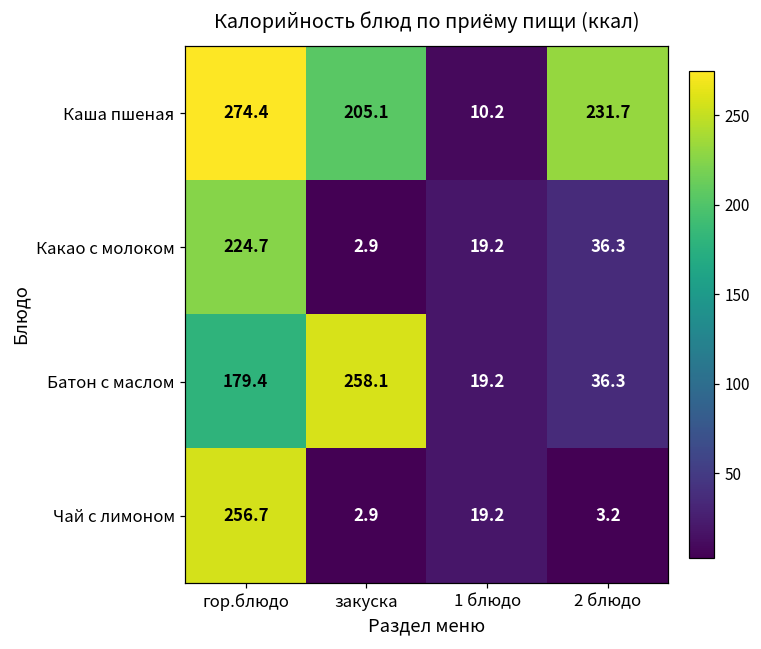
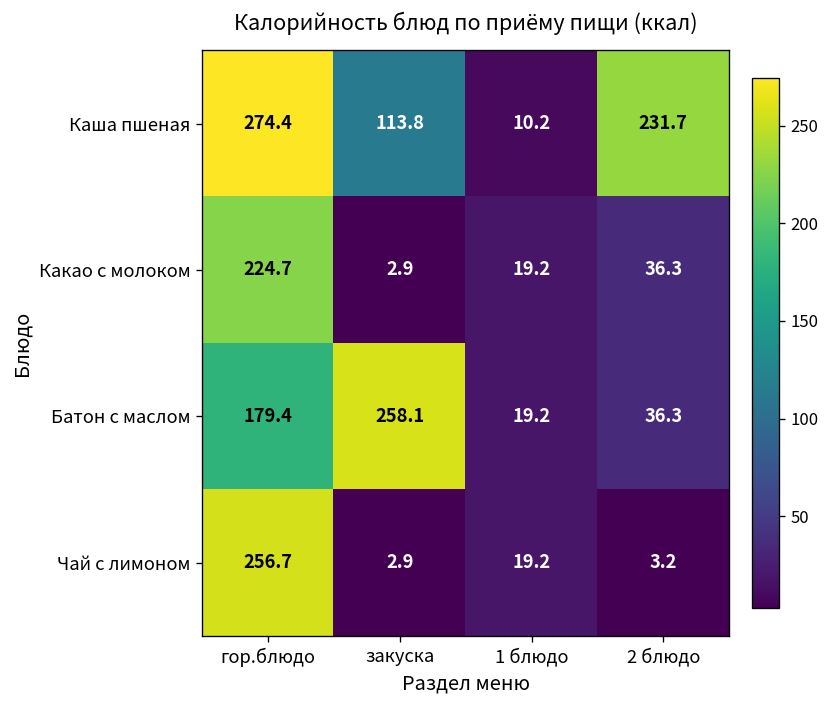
Каша пшеная, закуска: 205.1 -> 113.8
